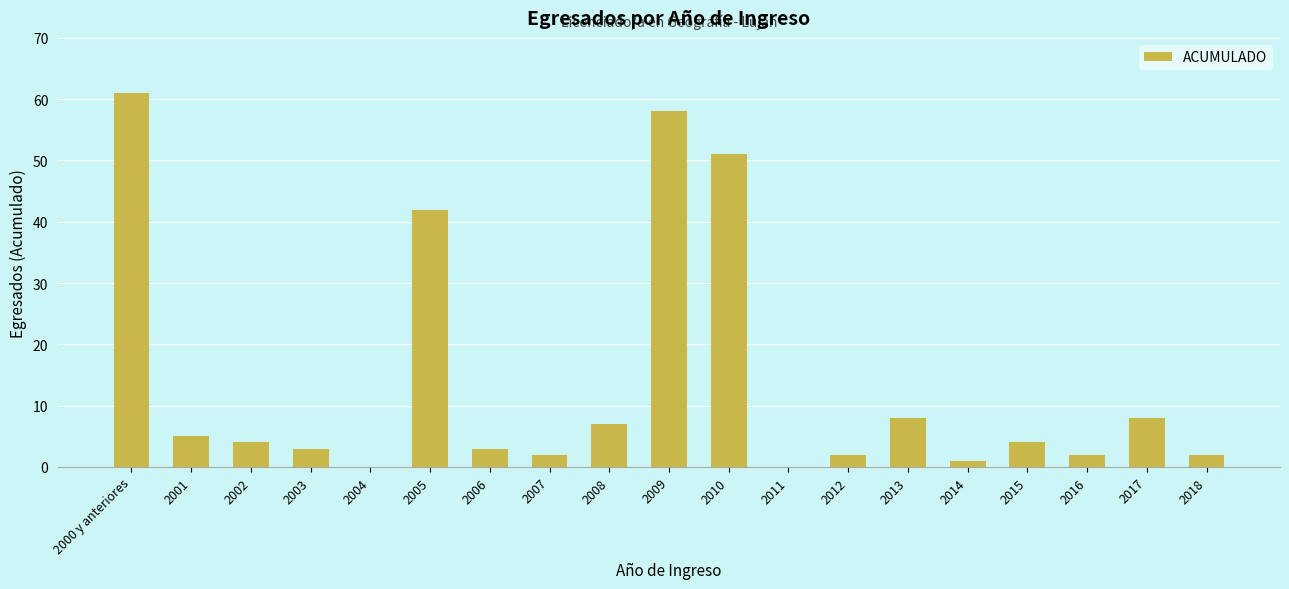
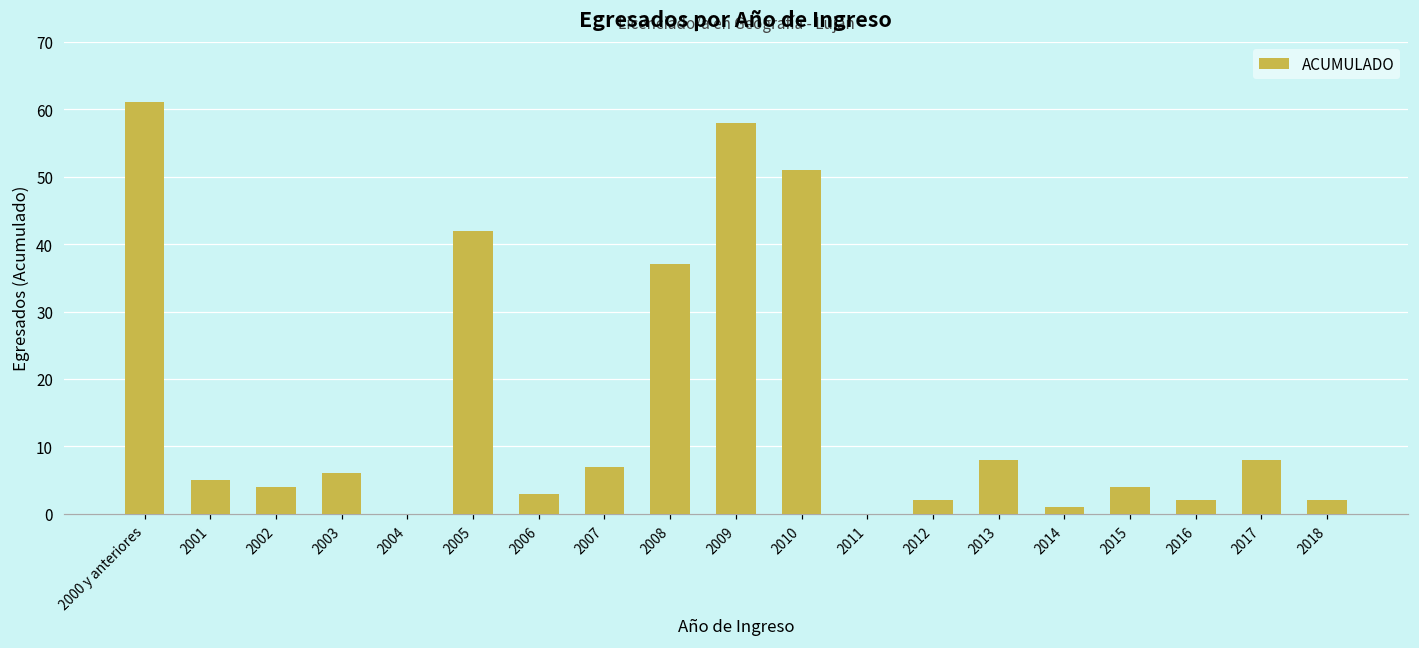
2003: 3 -> 6
2007: 2 -> 7
2008: 7 -> 37
